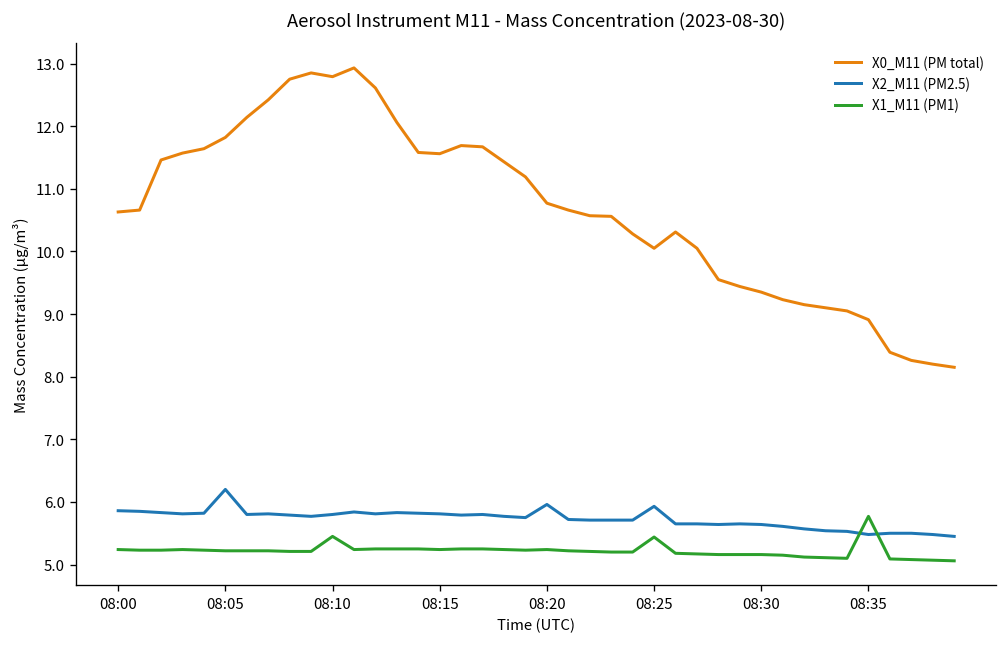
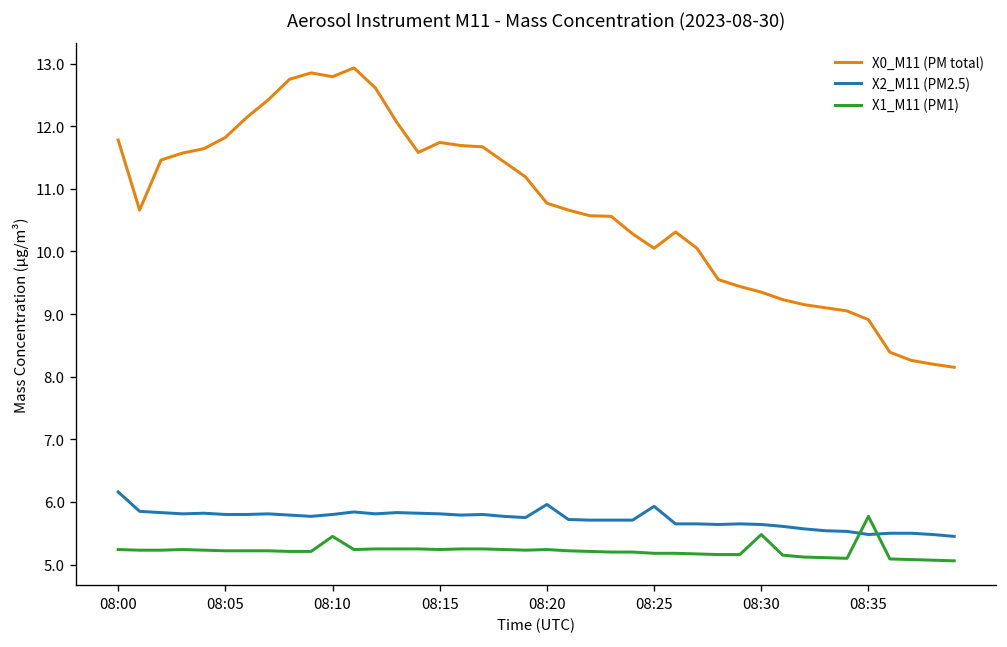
X0_M11 (PM total), 08:00: 10.6 -> 11.8
X2_M11 (PM2.5), 08:00: 5.9 -> 6.2
X2_M11 (PM2.5), 08:05: 6.2 -> 5.8
X0_M11 (PM total), 08:15: 11.6 -> 11.7
X1_M11 (PM1), 08:25: 5.4 -> 5.2
X1_M11 (PM1), 08:30: 5.2 -> 5.5
